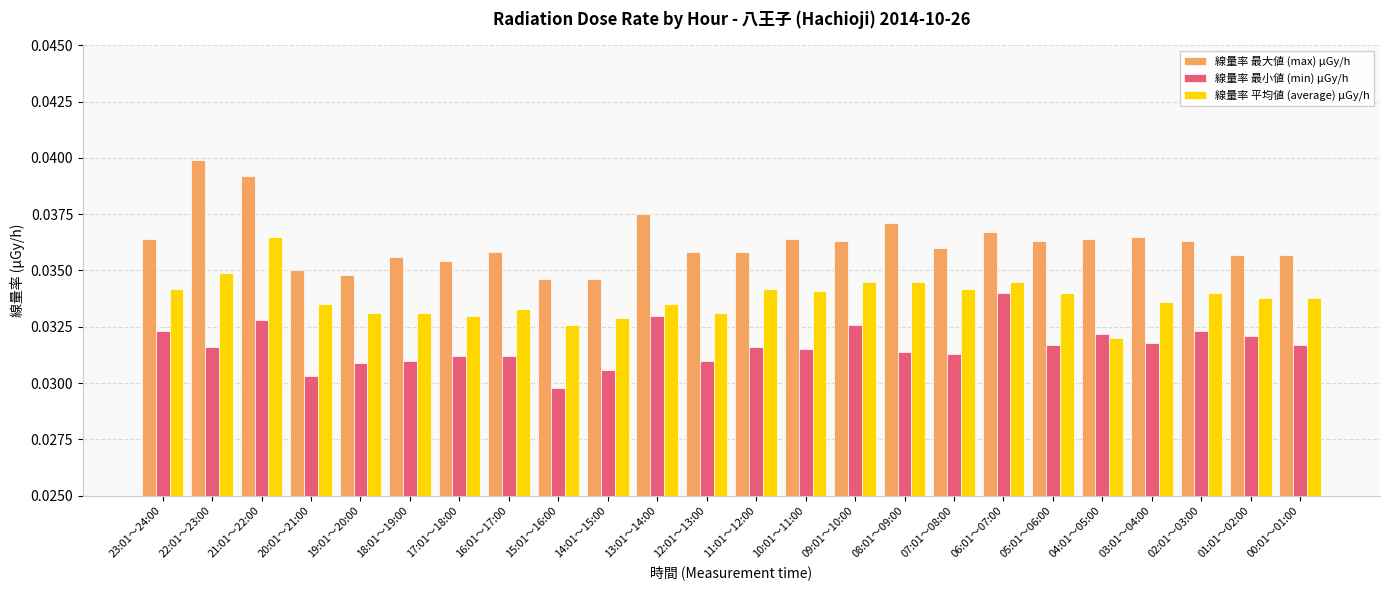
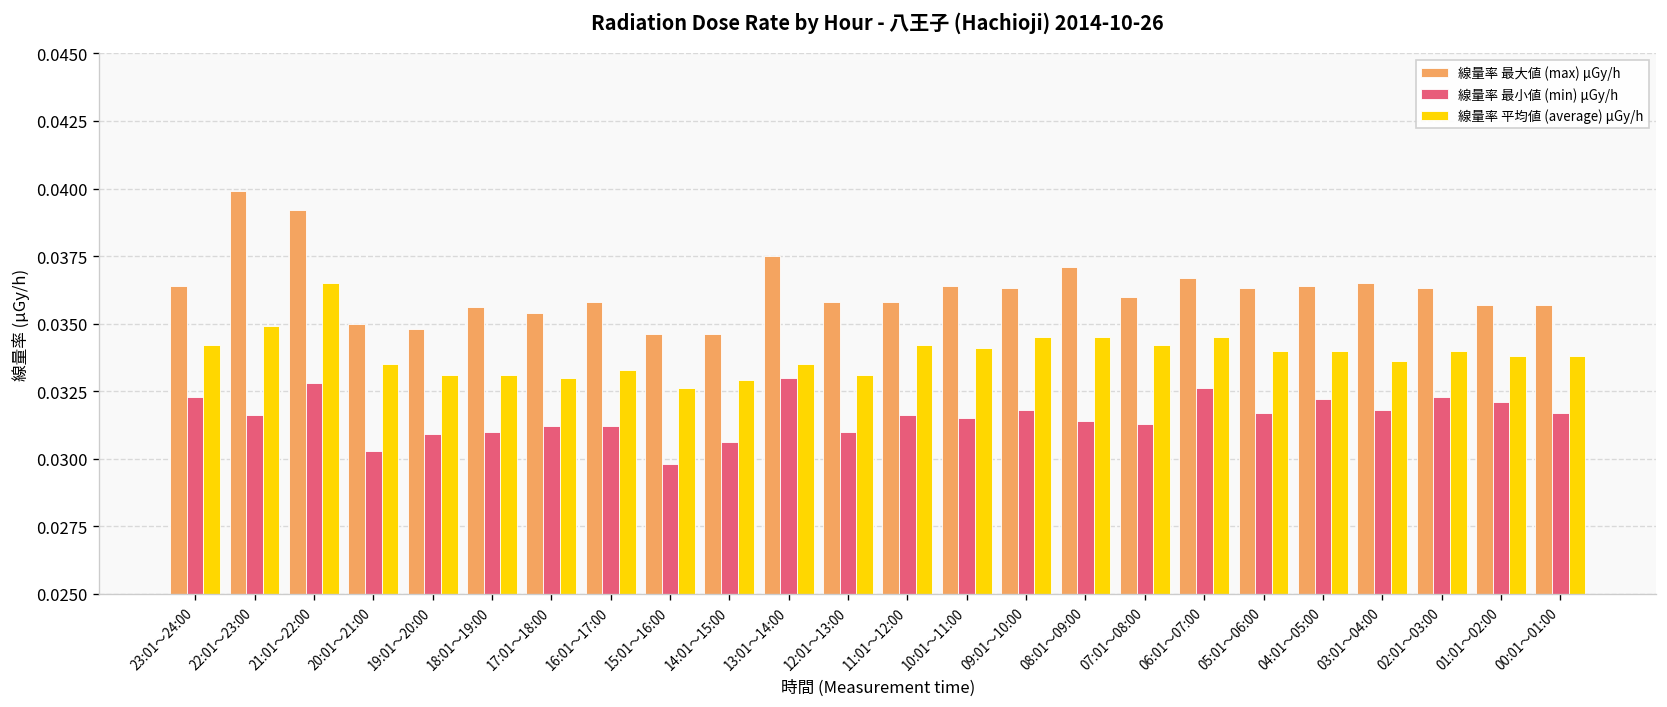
線量率 最小値 (min) μGy/h, 09:01～10:00: 0.0326 -> 0.0318
線量率 最小値 (min) μGy/h, 06:01～07:00: 0.0340 -> 0.0326
線量率 平均値 (average) μGy/h, 04:01～05:00: 0.032 -> 0.034
